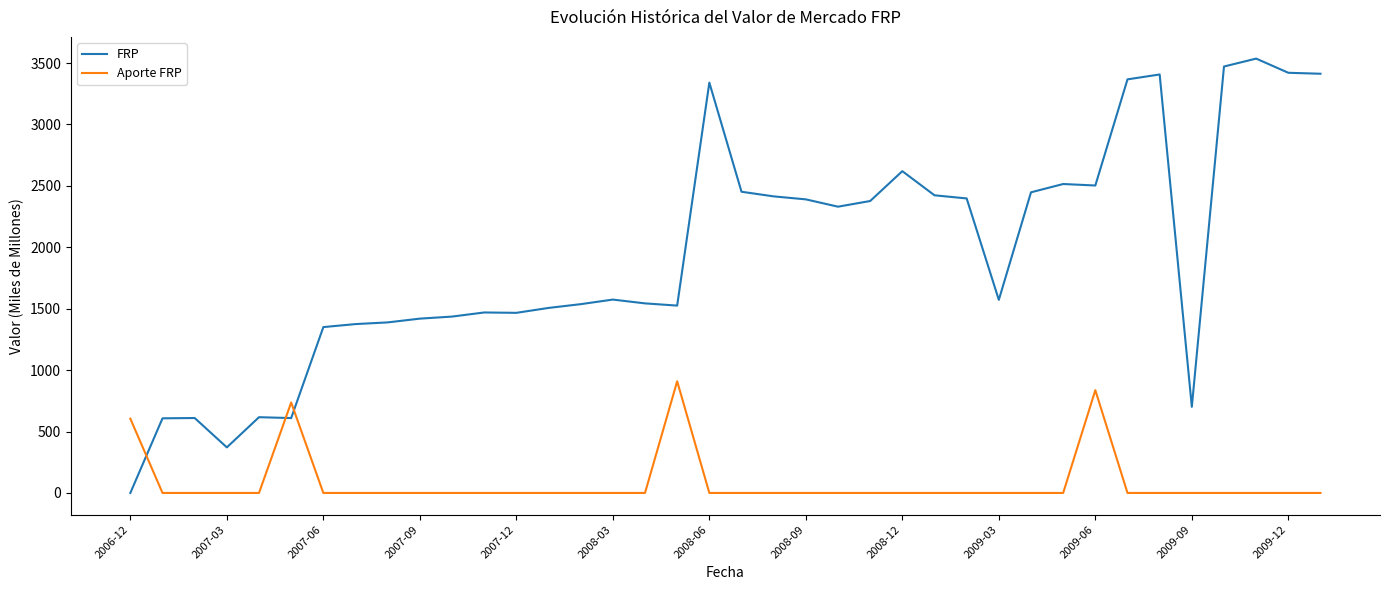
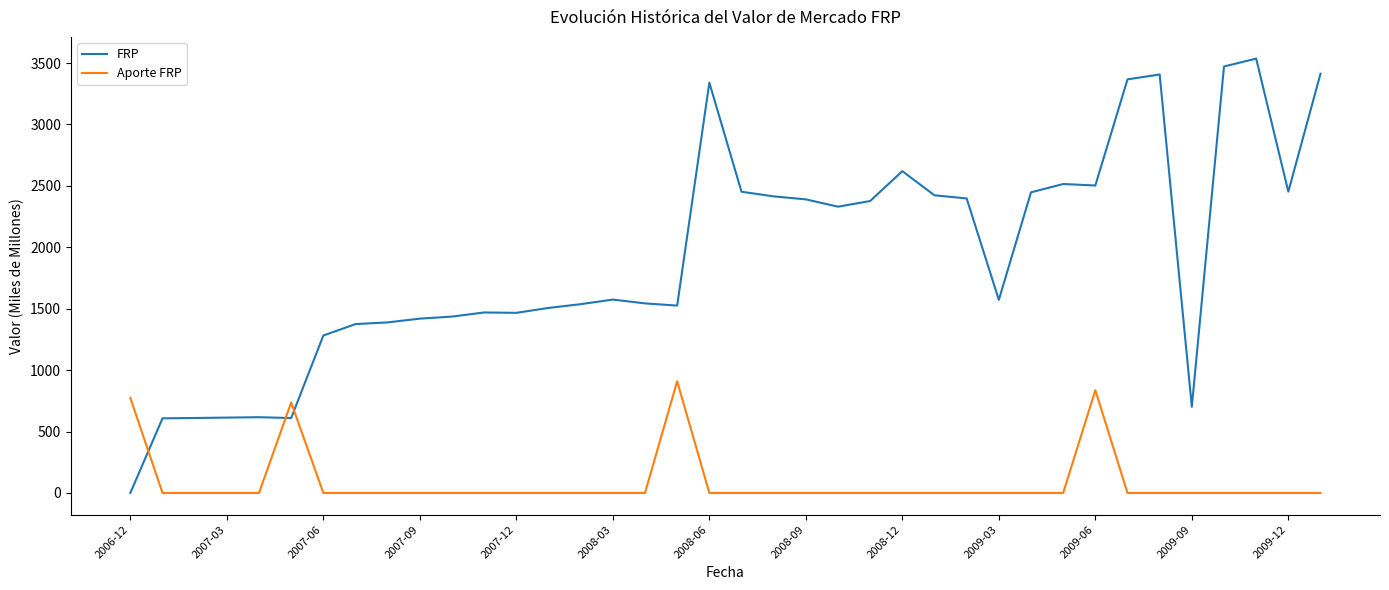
Aporte FRP, 2006-12: 600 -> 770
FRP, 2007-03: 370 -> 610
FRP, 2007-06: 1350 -> 1280
FRP, 2009-12: 3420 -> 2450
